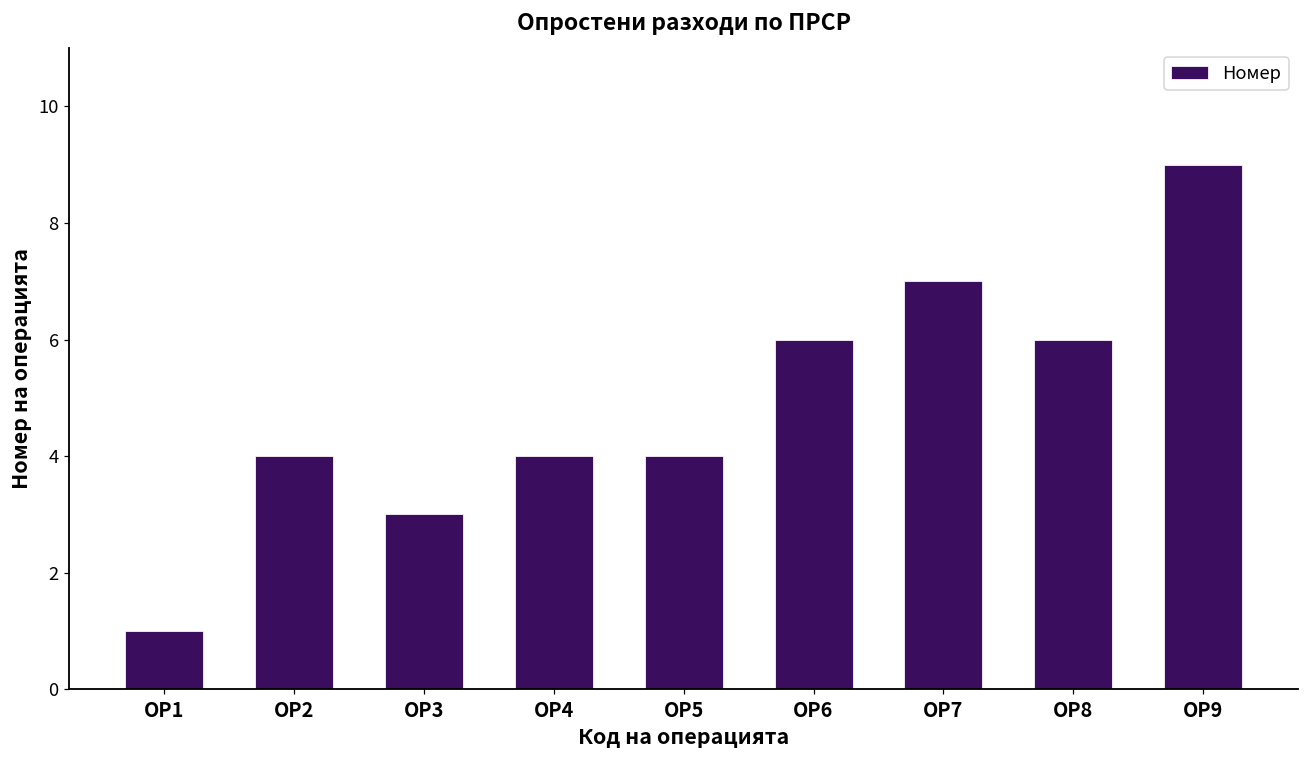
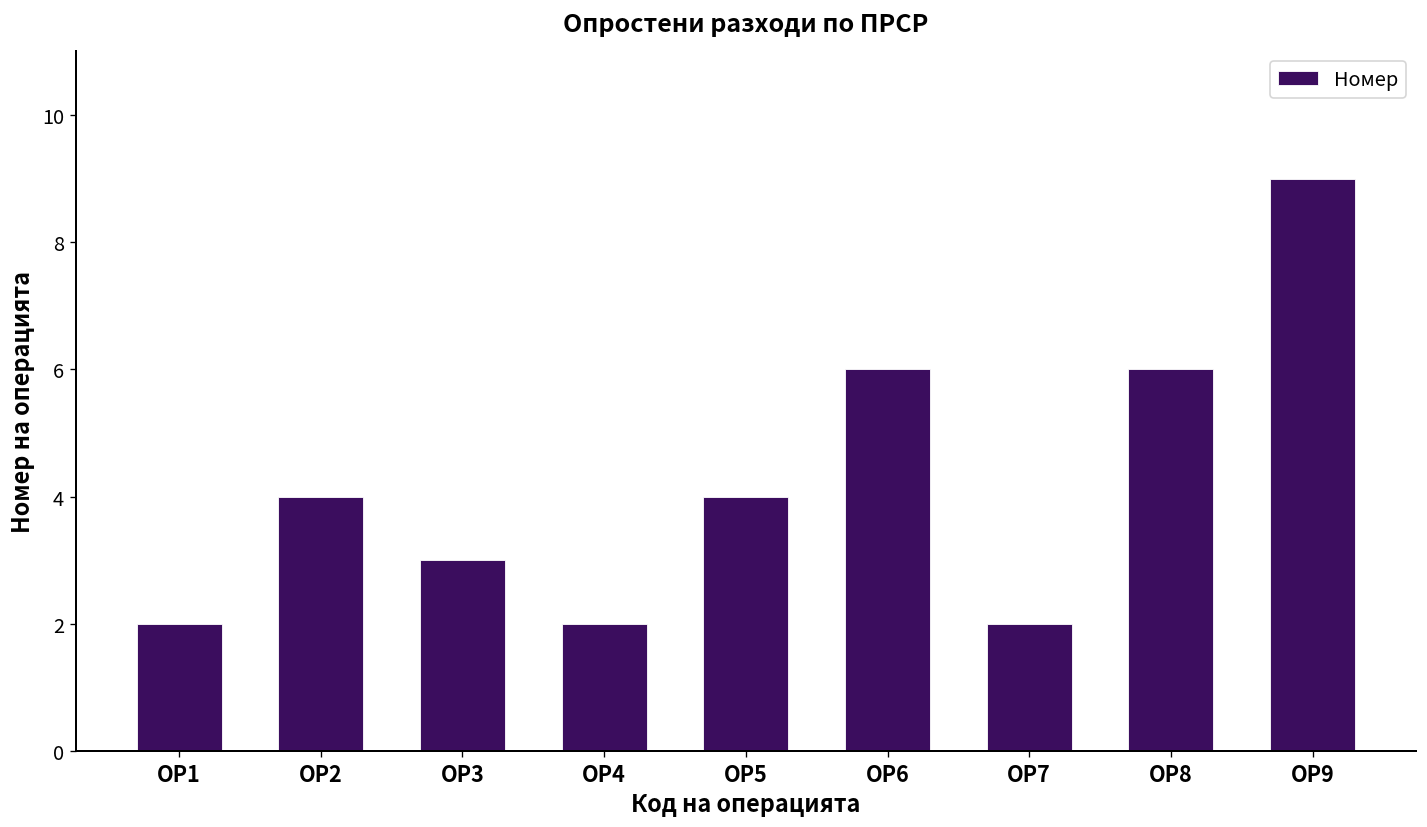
ОР1: 1 -> 2
ОР4: 4 -> 2
ОР7: 7 -> 2
